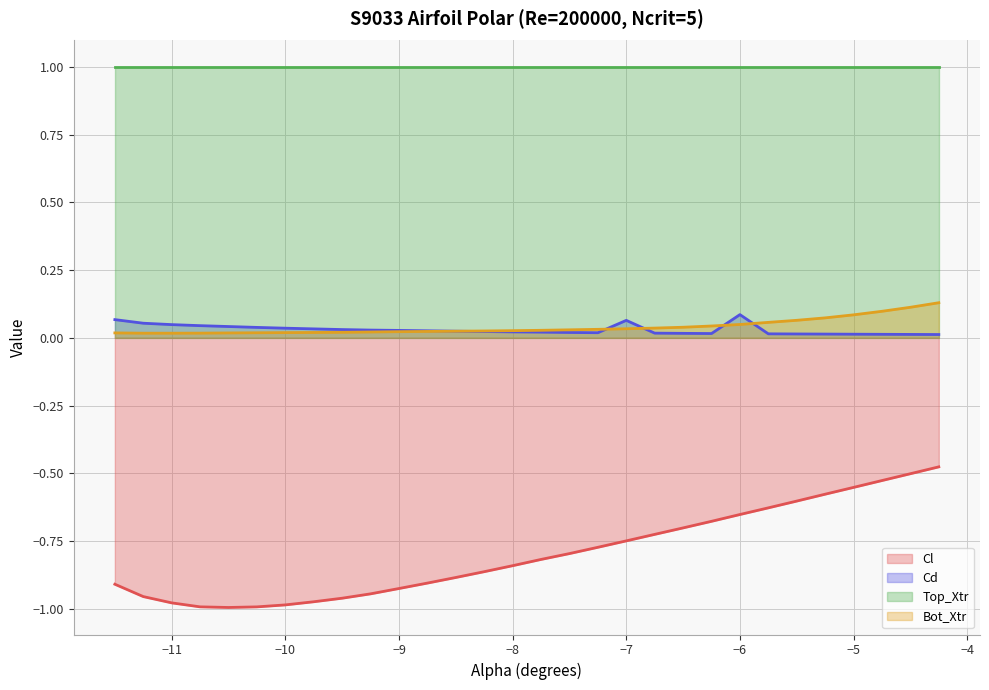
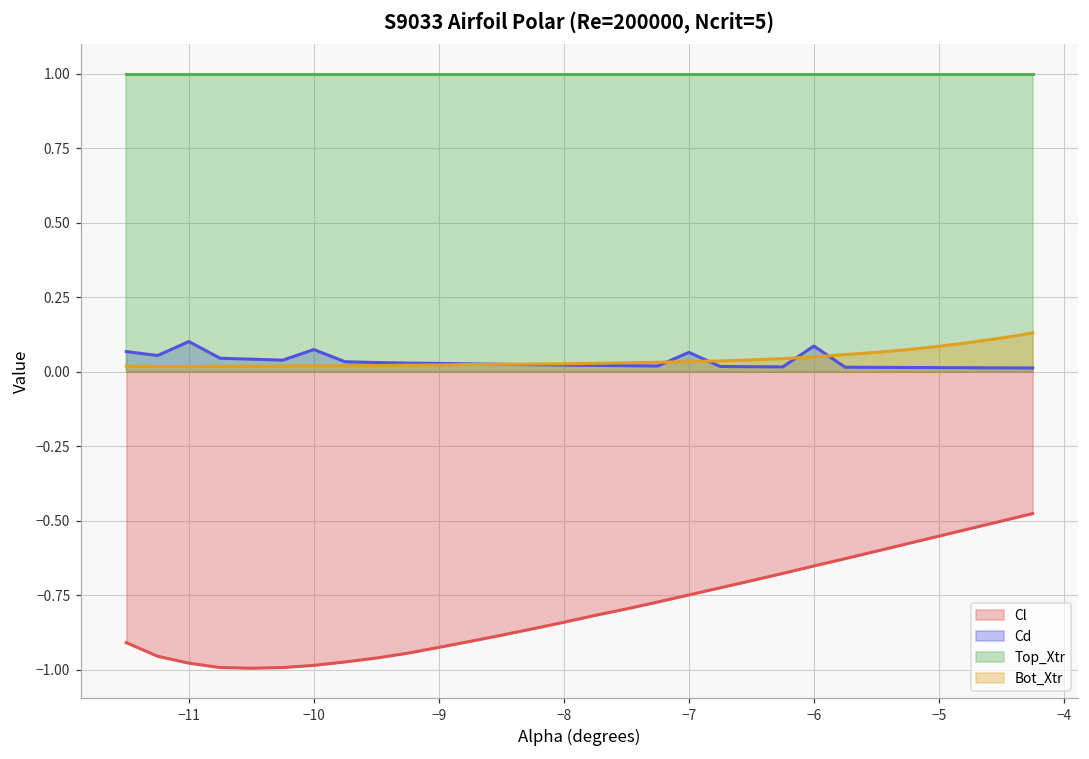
Cd, −11: 0.05 -> 0.10
Cd, −10: 0.04 -> 0.07
